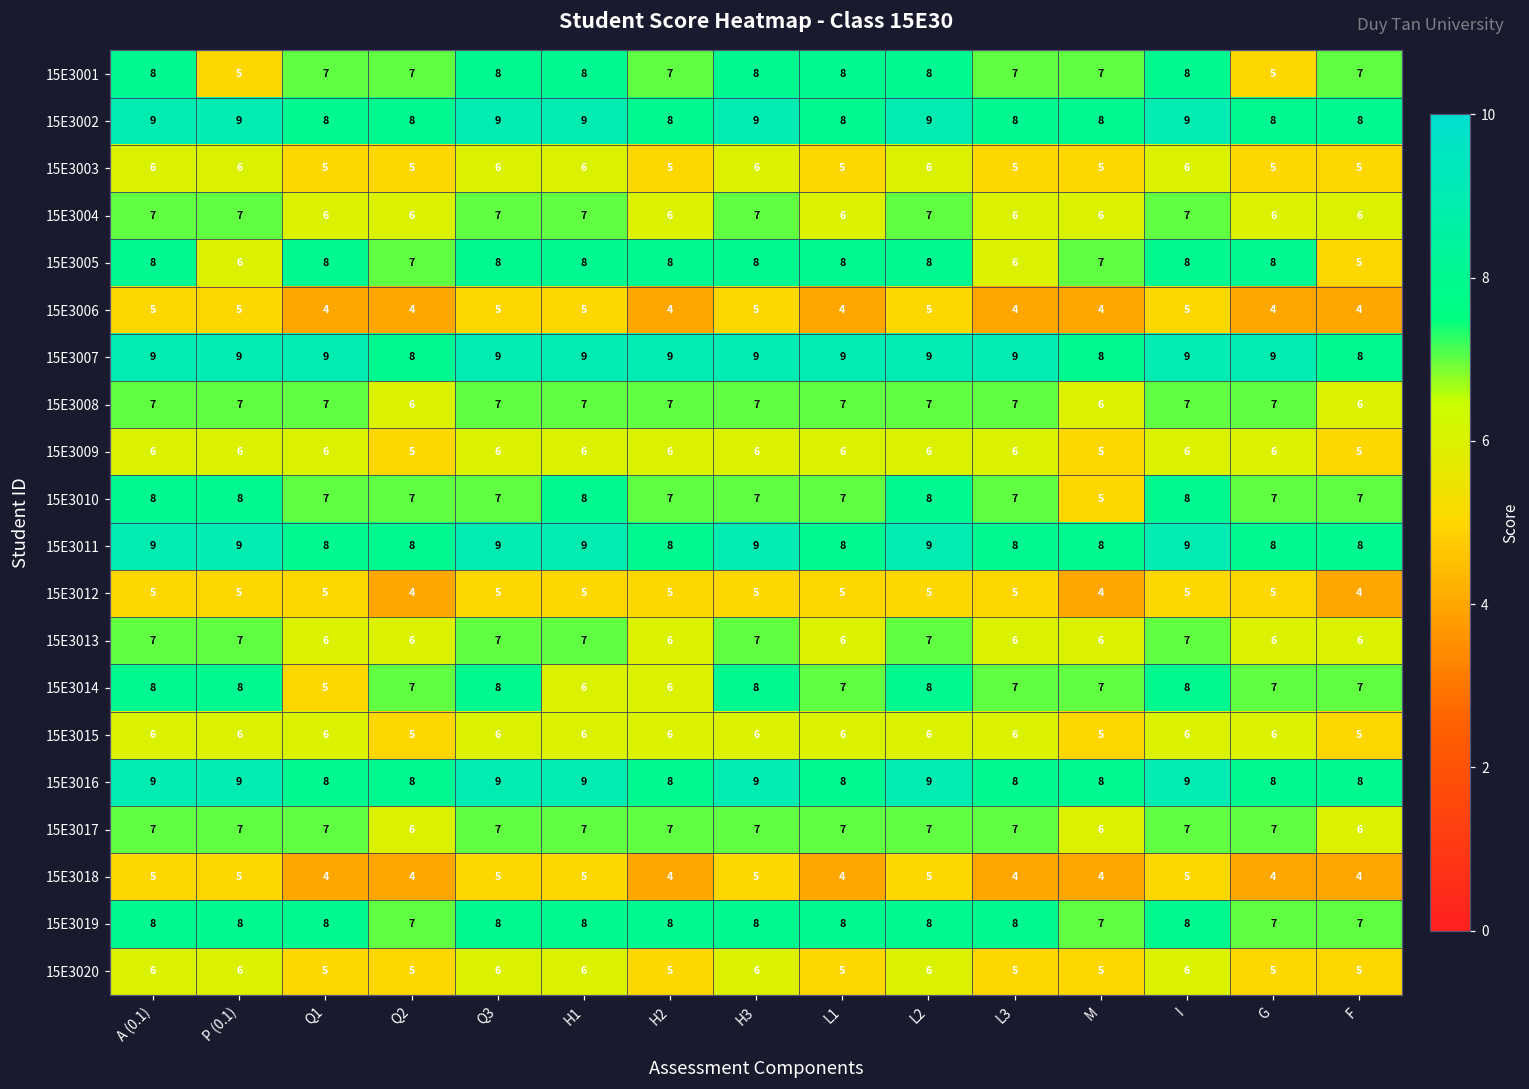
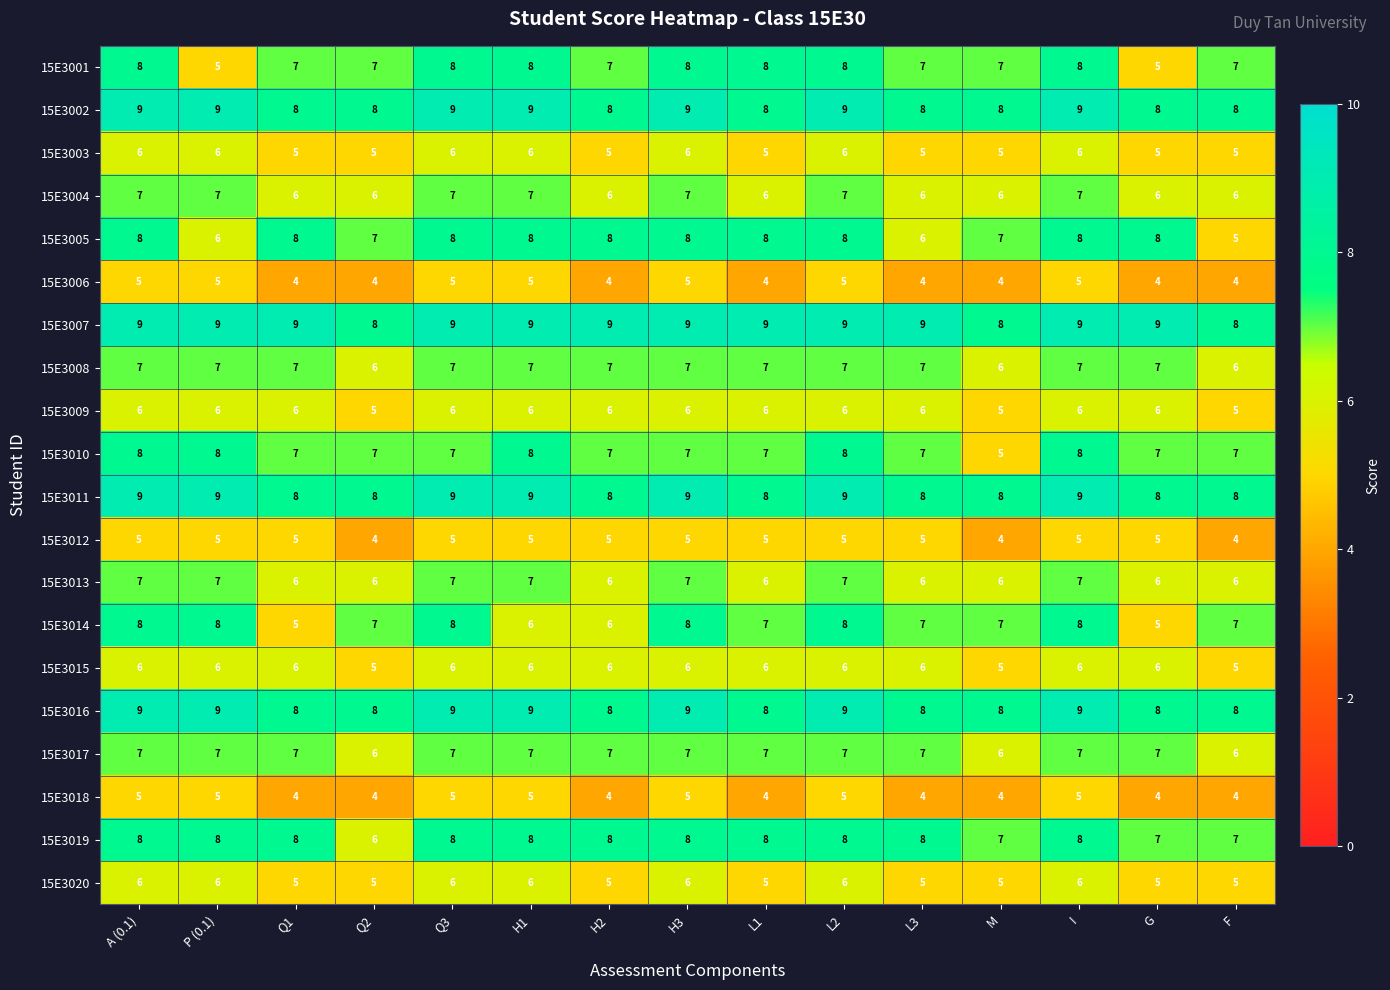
15E3014, G: 7 -> 5
15E3019, Q2: 7 -> 6
